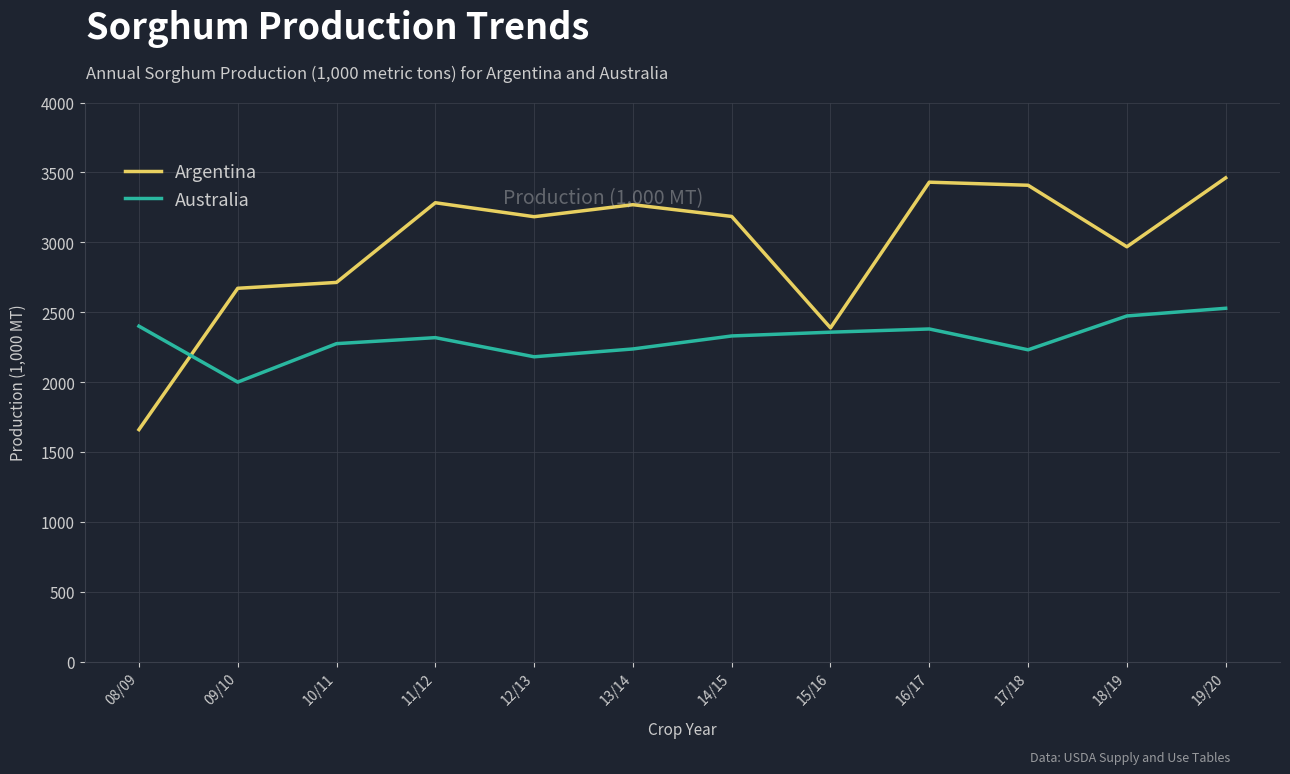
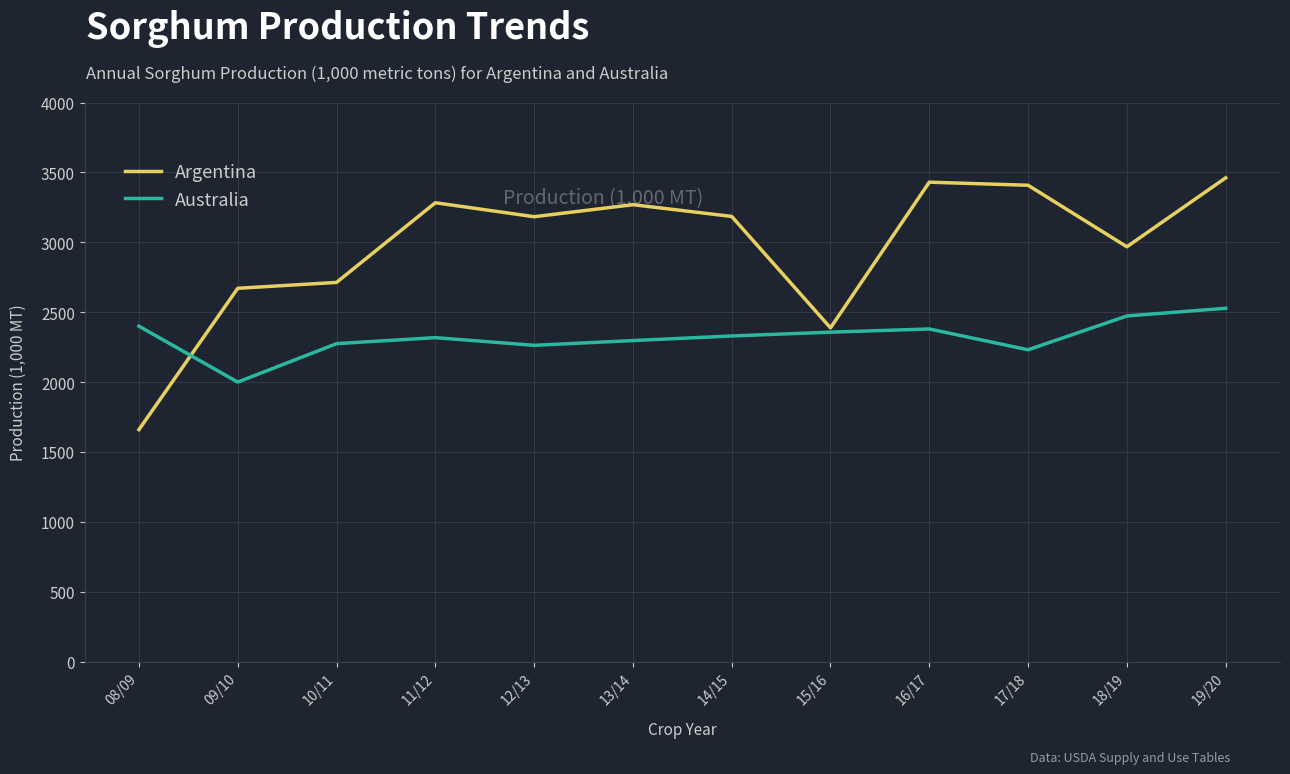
Australia, 12/13: 2180 -> 2260
Australia, 13/14: 2240 -> 2300
